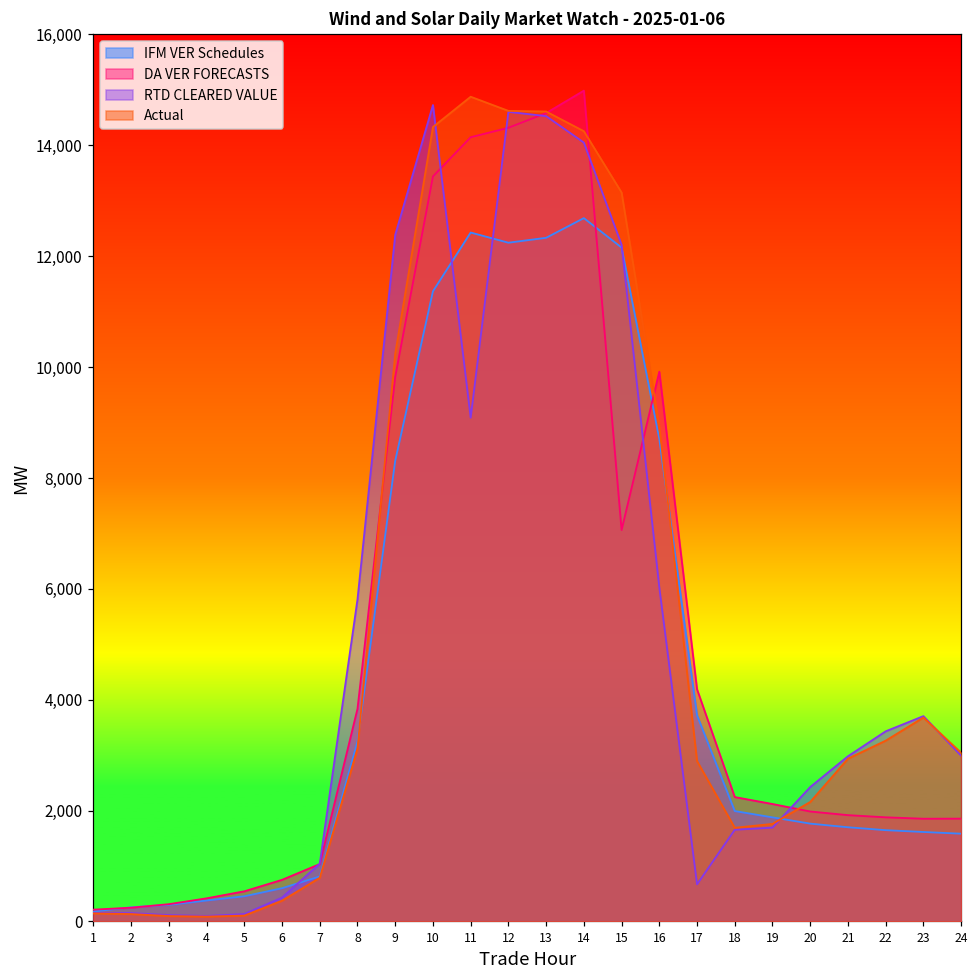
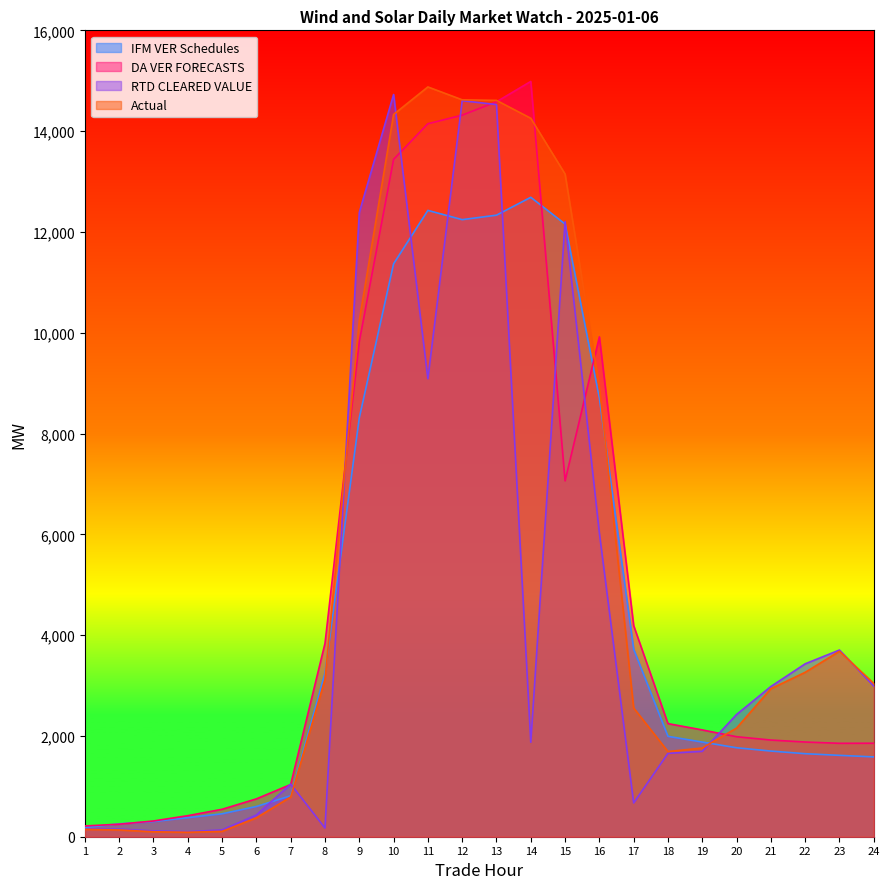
RTD CLEARED VALUE, 8: 5,800 -> 200
RTD CLEARED VALUE, 14: 14,000 -> 1,900
Actual, 17: 2,900 -> 2,600
